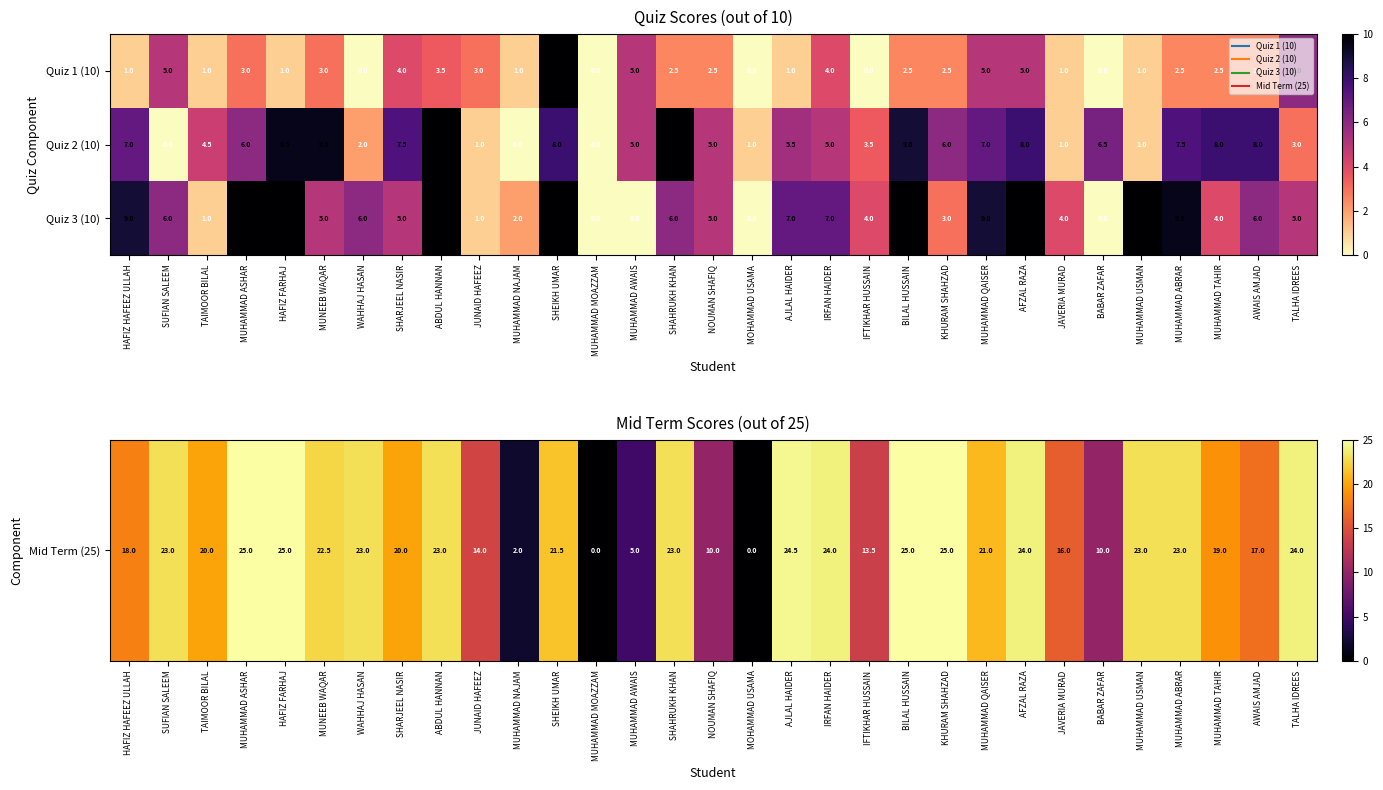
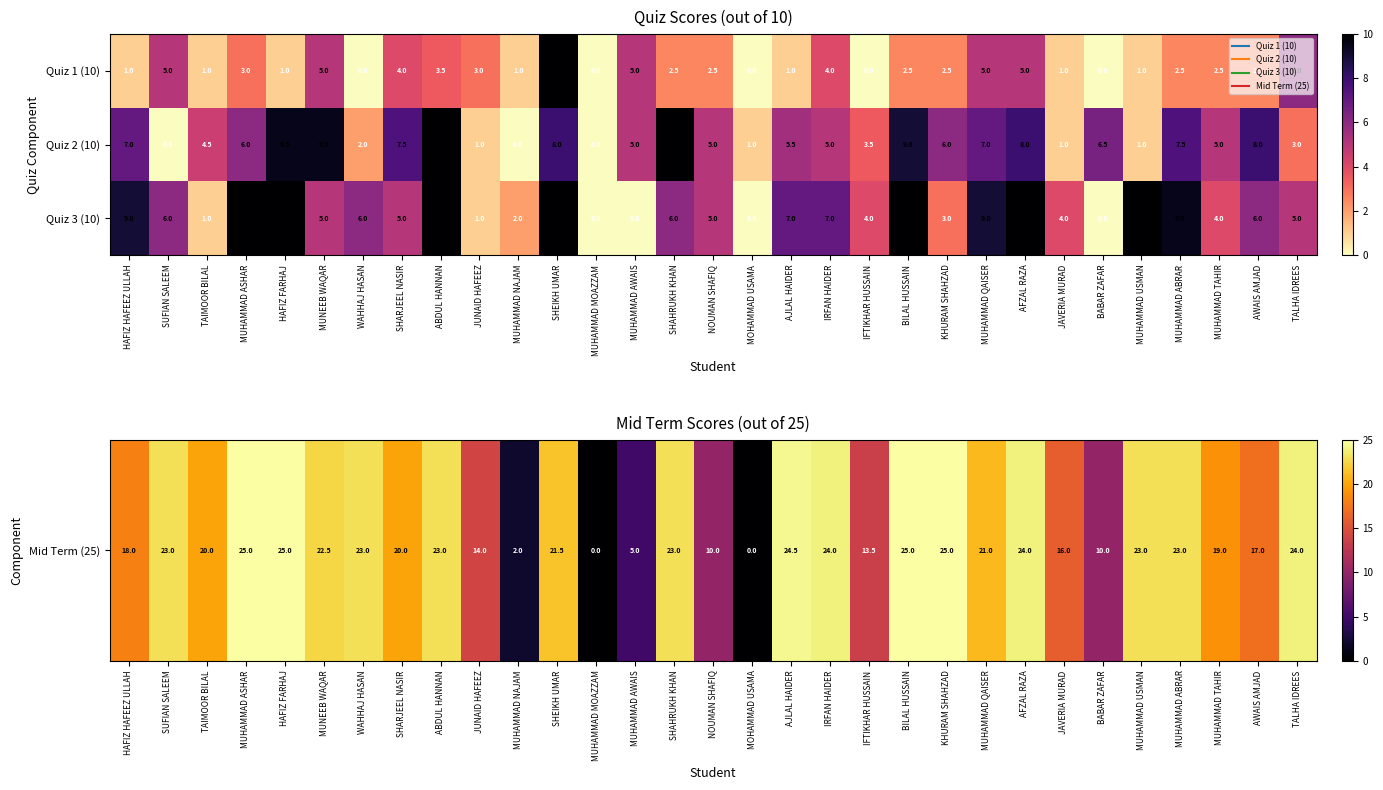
Quiz 1 (10), MUNEEB WAQAR: 3.0 -> 5.0
Quiz 2 (10), MUHAMMAD TAHIR: 8.0 -> 5.0
